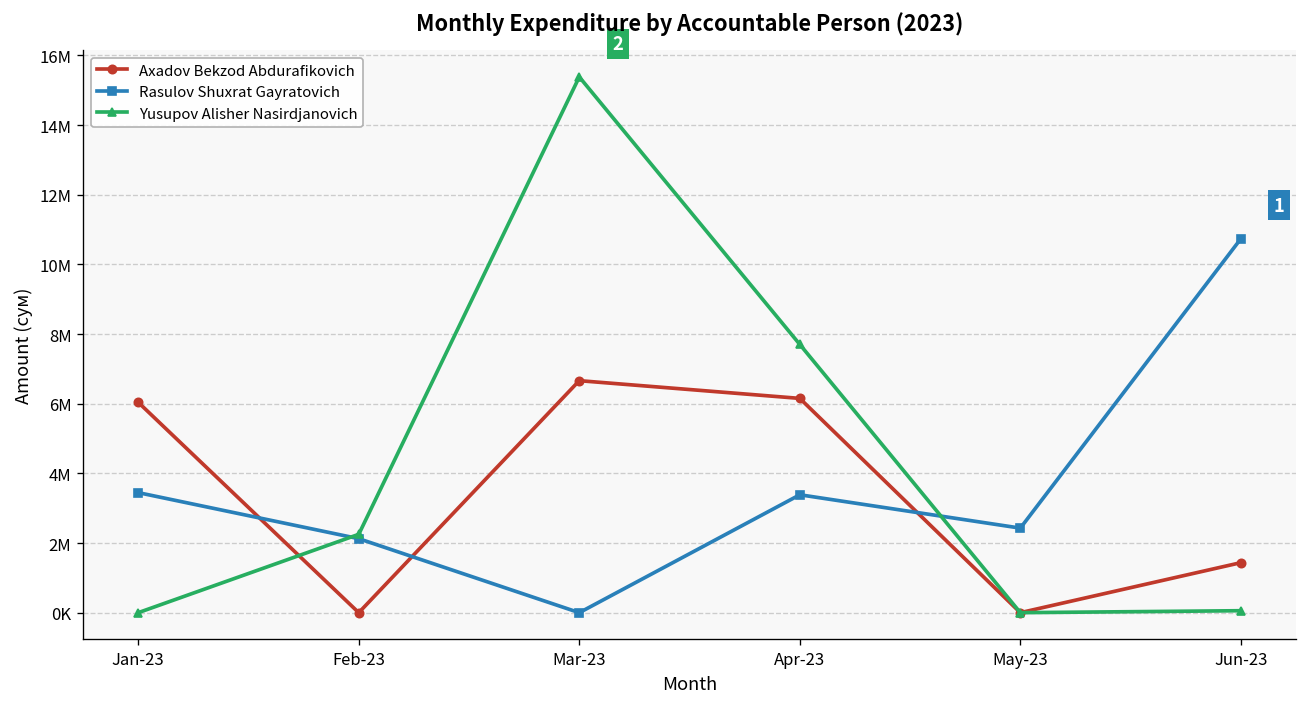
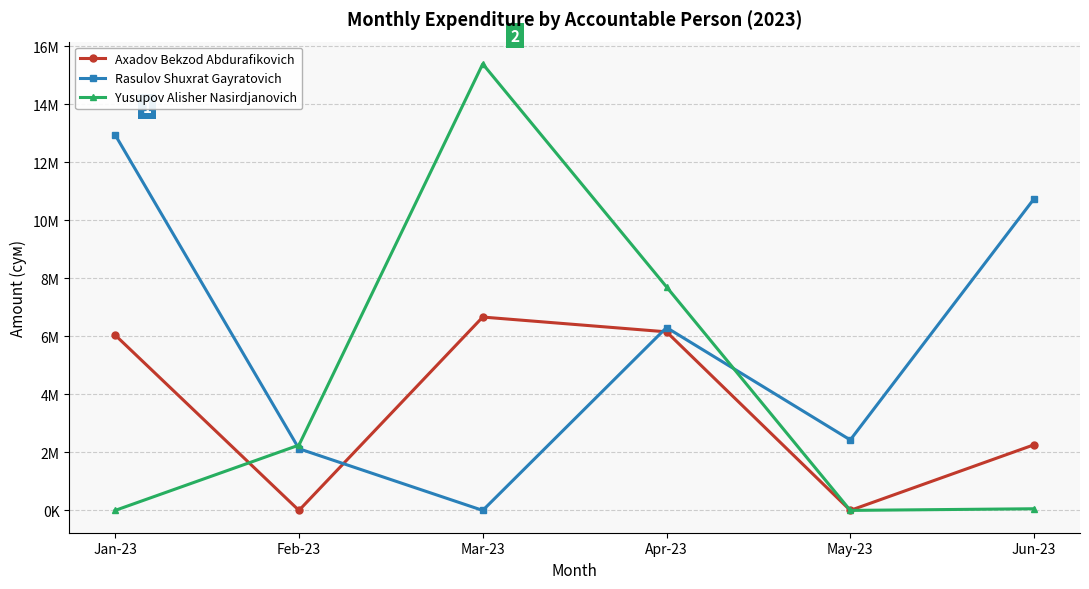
Rasulov Shuxrat Gayratovich, Jan-23: 3400000 -> 12900000
Rasulov Shuxrat Gayratovich, Apr-23: 3400000 -> 6300000
Axadov Bekzod Abdurafikovich, Jun-23: 1400000 -> 2300000
